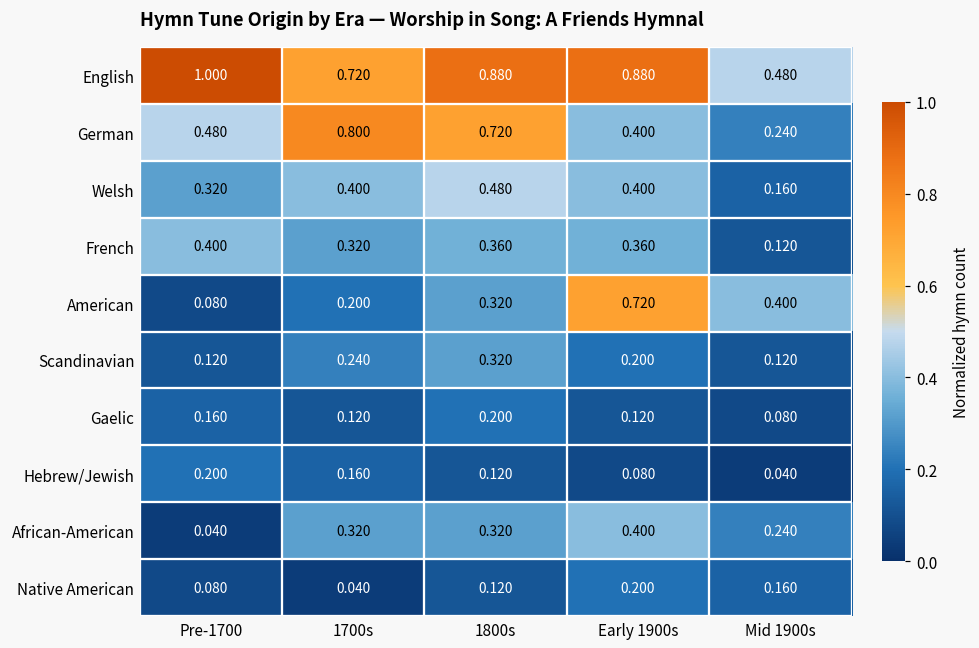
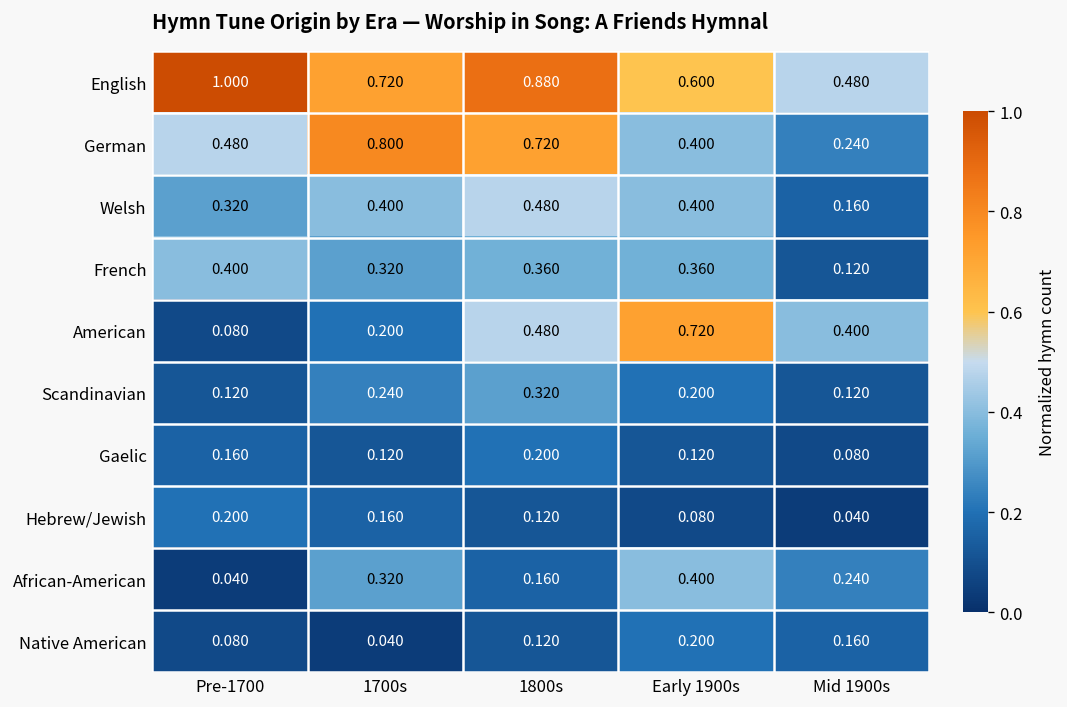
English, Early 1900s: 0.880 -> 0.600
American, 1800s: 0.320 -> 0.480
African-American, 1800s: 0.320 -> 0.160
